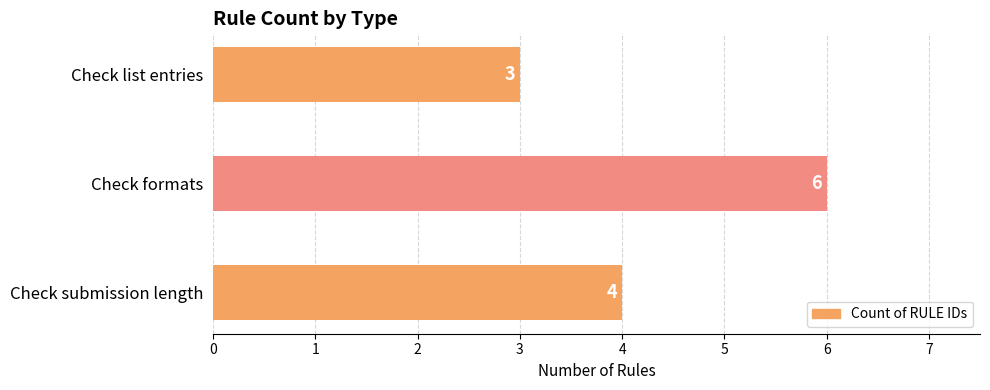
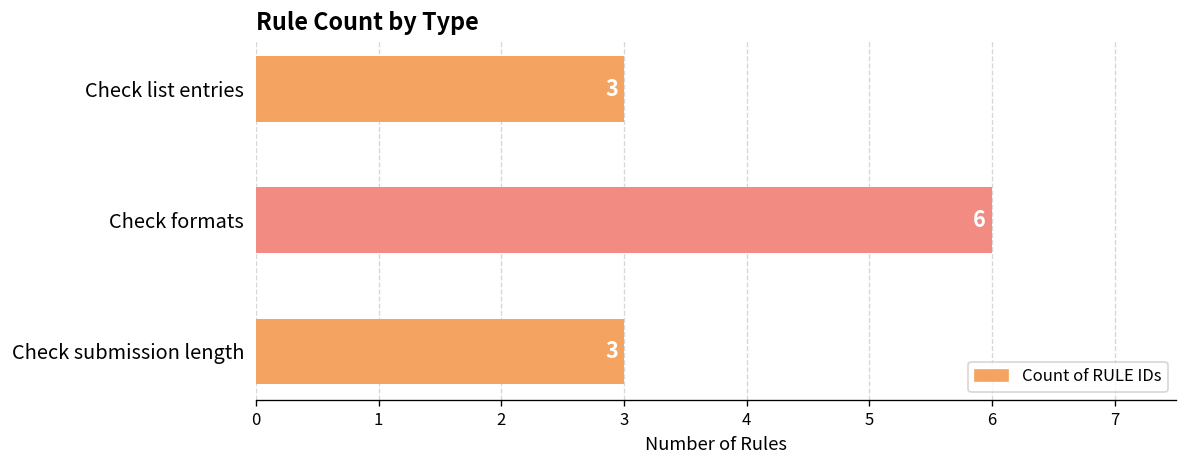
Check submission length: 4 -> 3
